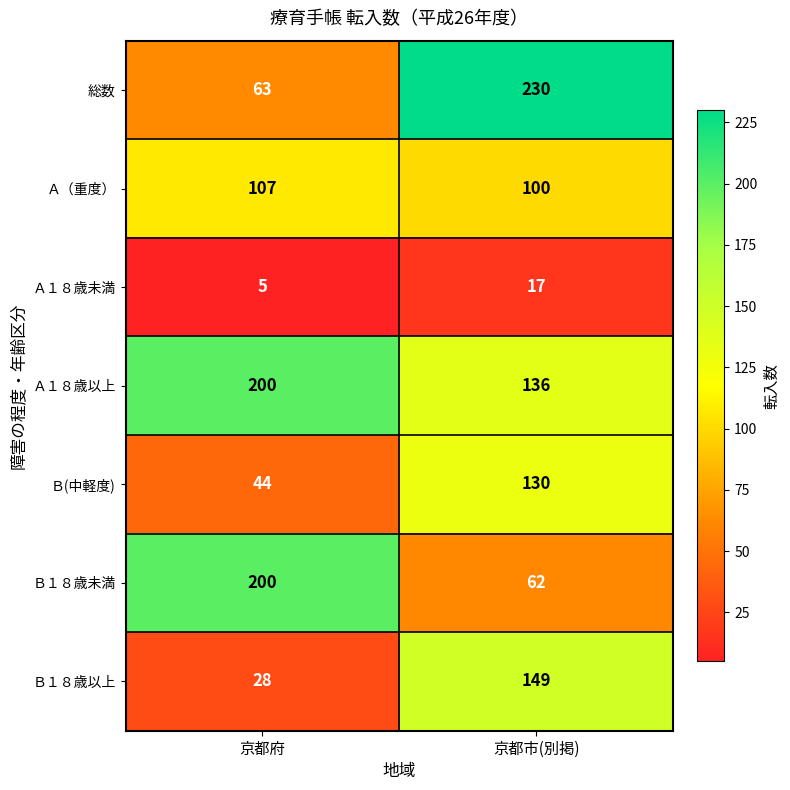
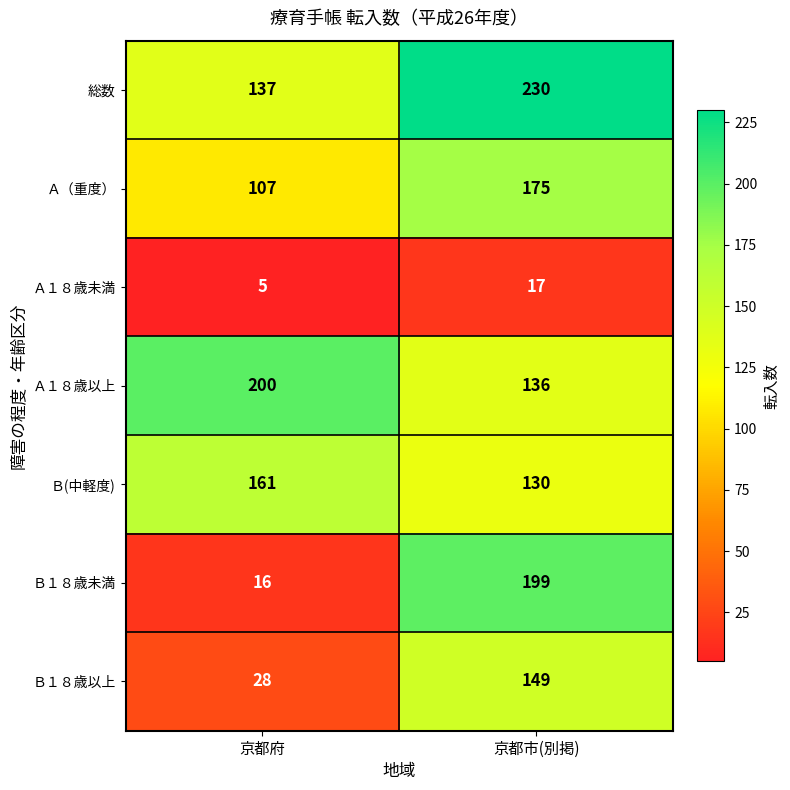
総数, 京都府: 63 -> 137
Ａ（重度）, 京都市(別掲): 100 -> 175
Ｂ(中軽度), 京都府: 44 -> 161
Ｂ１８歳未満, 京都府: 200 -> 16
Ｂ１８歳未満, 京都市(別掲): 62 -> 199
